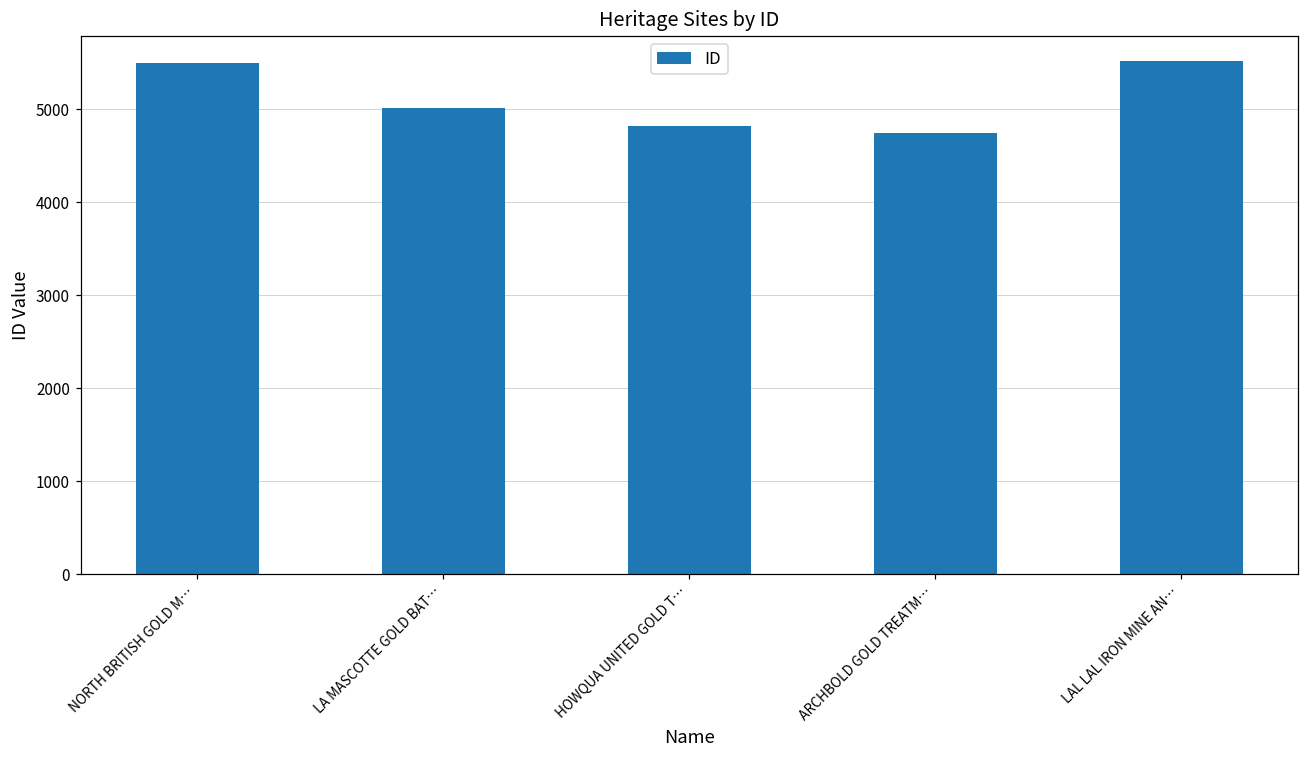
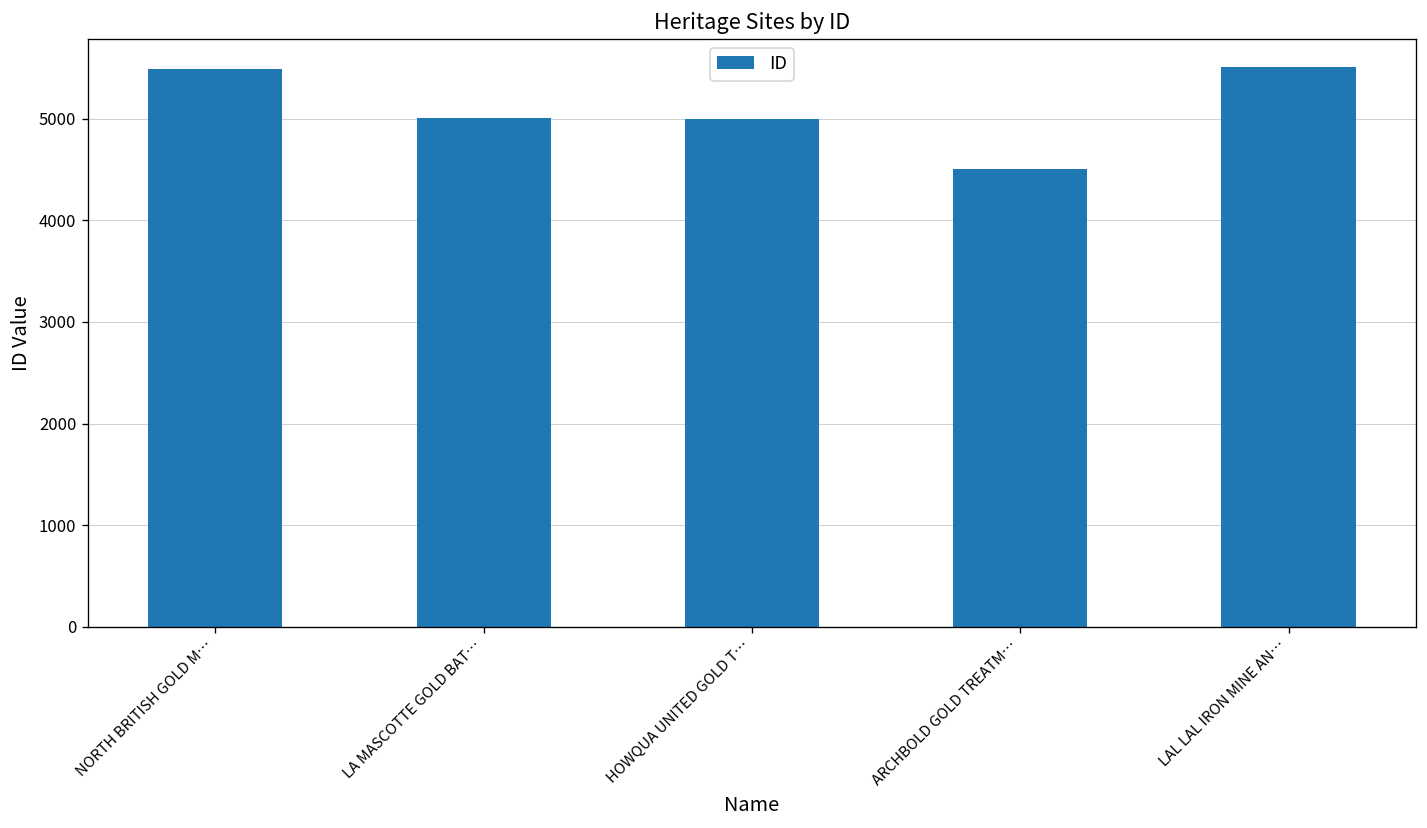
HOWQUA UNITED GOLD T…: 4800 -> 5000
ARCHBOLD GOLD TREATM…: 4700 -> 4500
